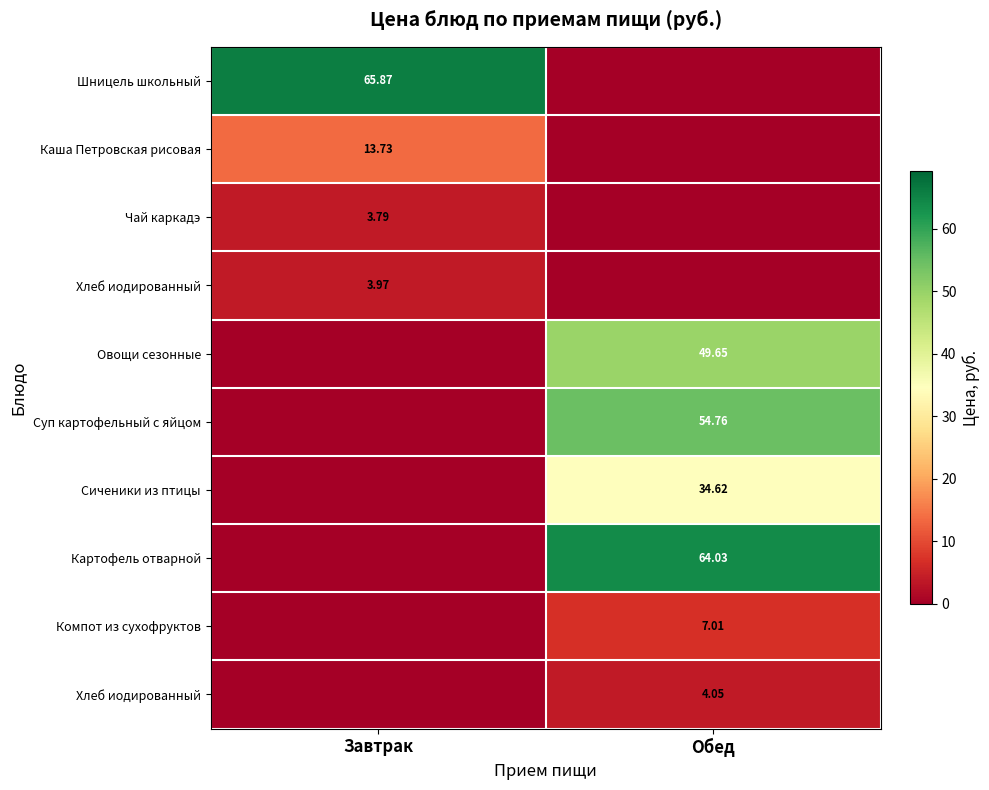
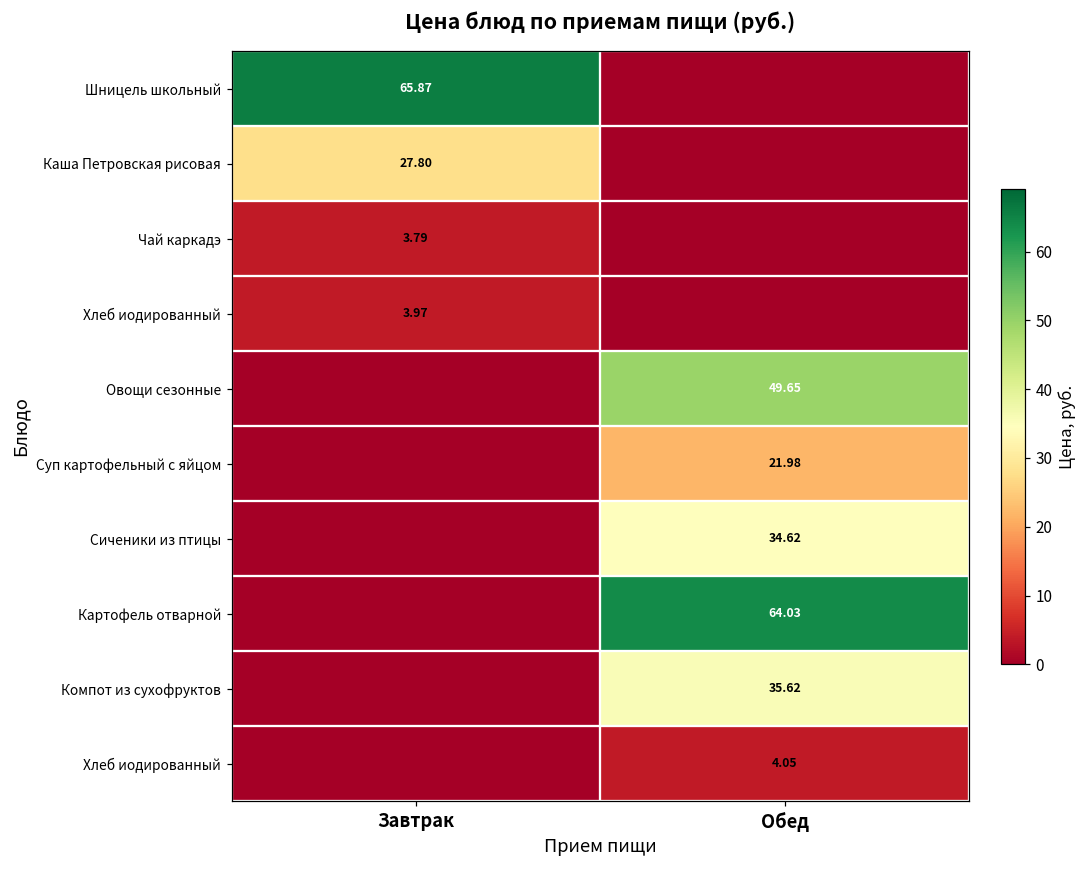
Каша Петровская рисовая, Завтрак: 13.73 -> 27.80
Суп картофельный с яйцом, Обед: 54.76 -> 21.98
Компот из сухофруктов, Обед: 7.01 -> 35.62
